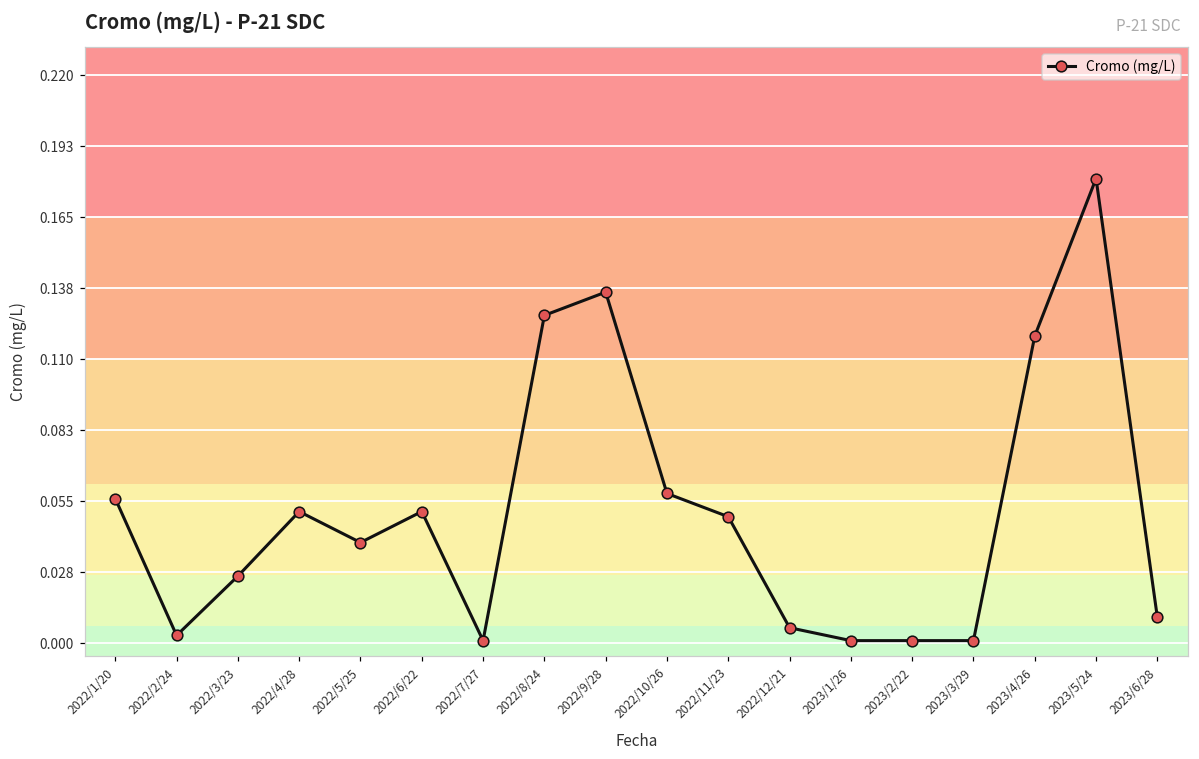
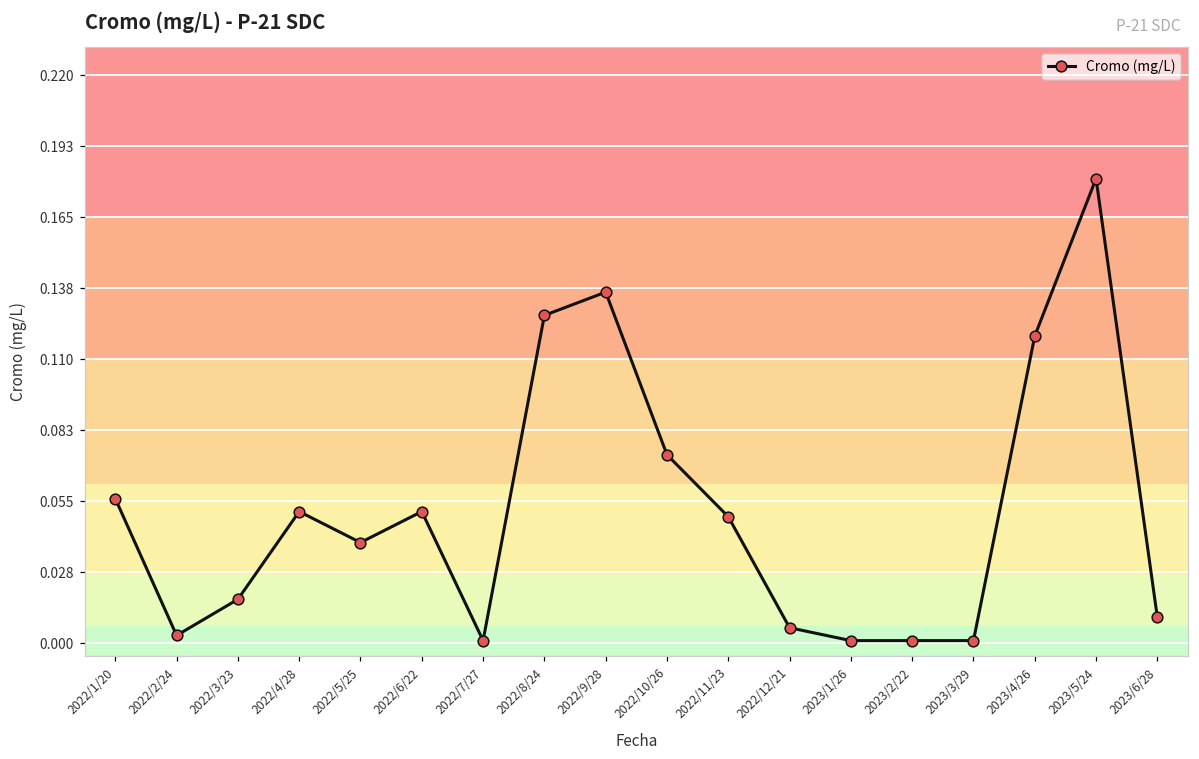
2022/3/23: 0.026 -> 0.017
2022/10/26: 0.058 -> 0.073
